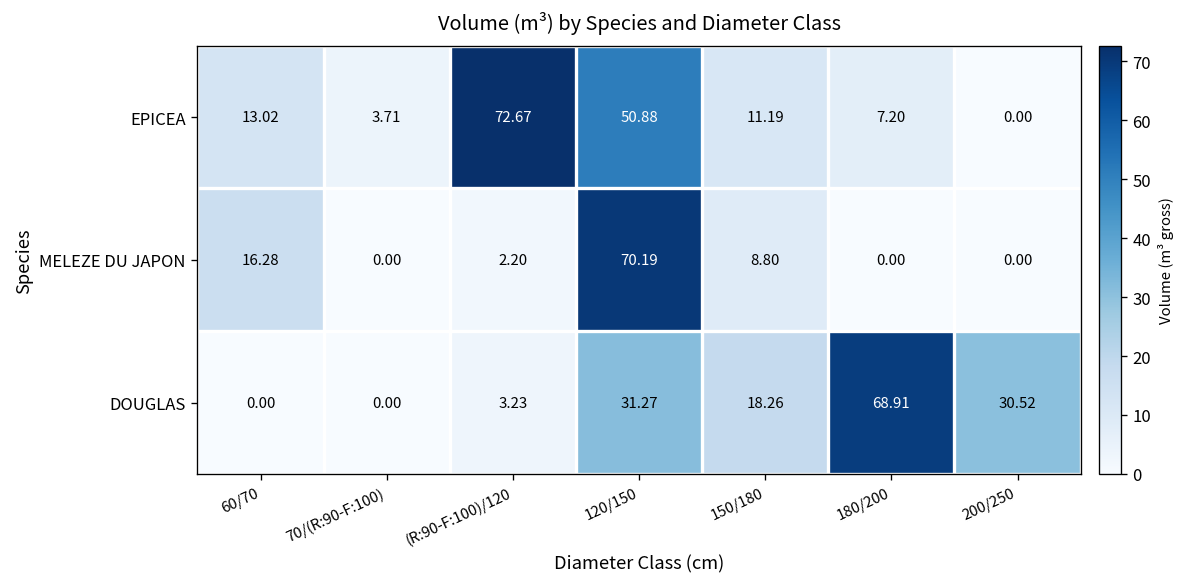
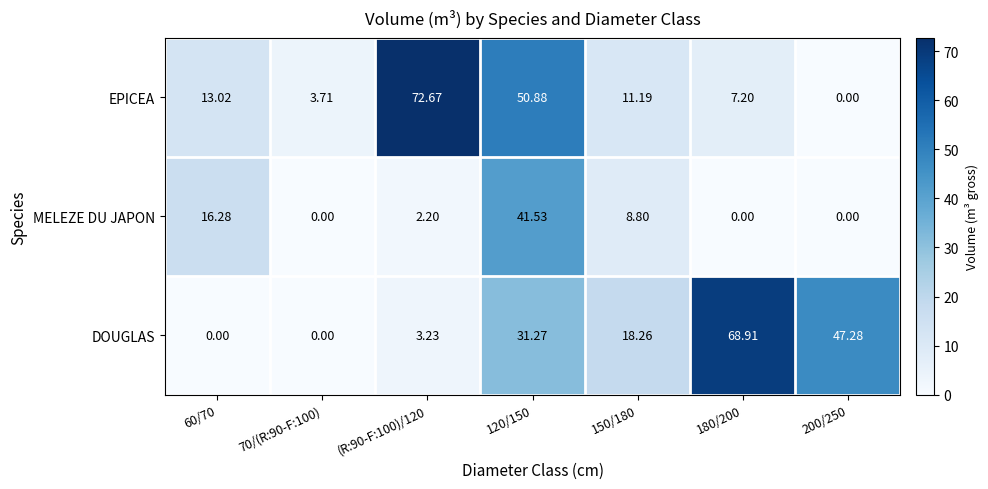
MELEZE DU JAPON, 120/150: 70.19 -> 41.53
DOUGLAS, 200/250: 30.52 -> 47.28
